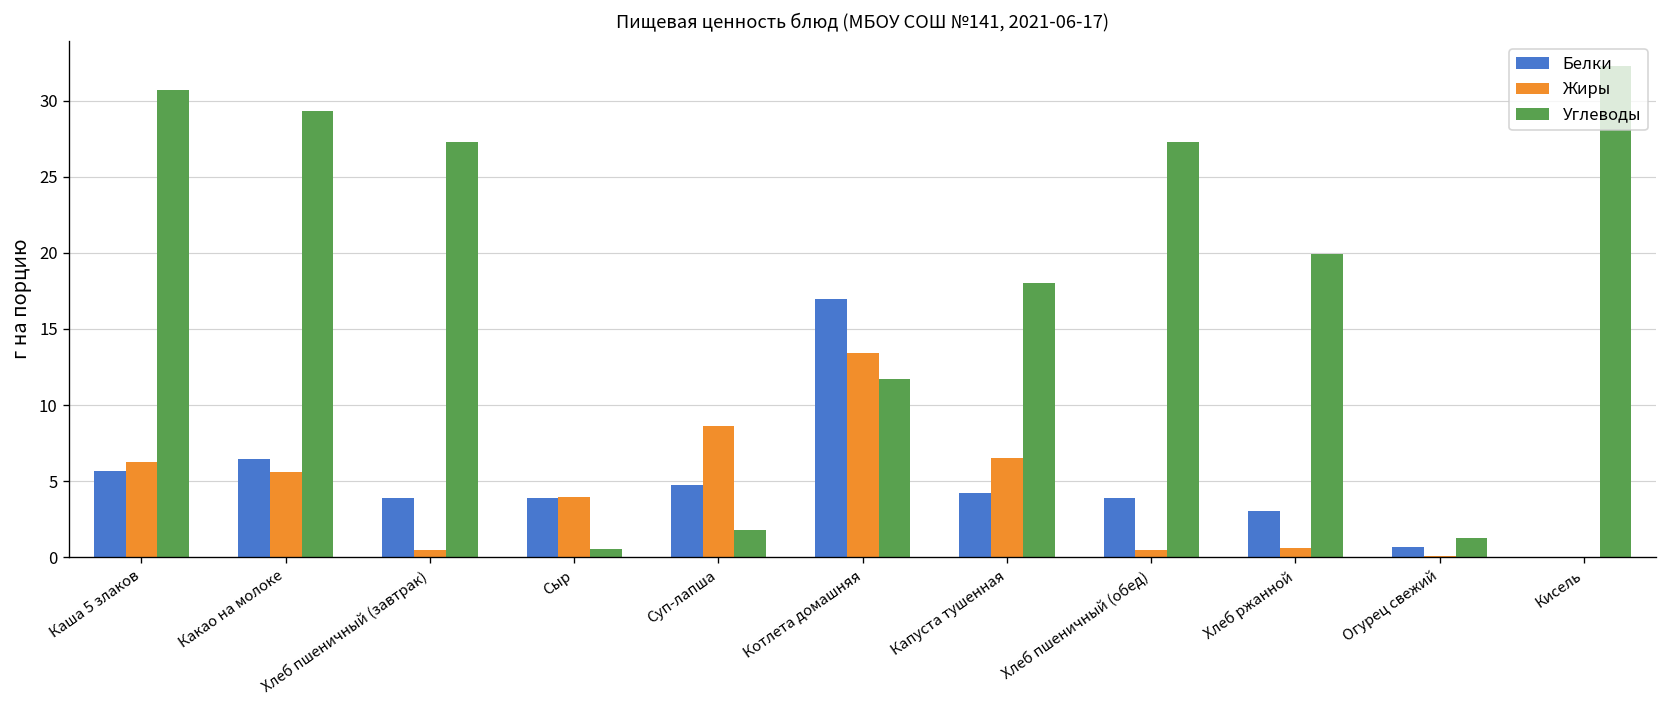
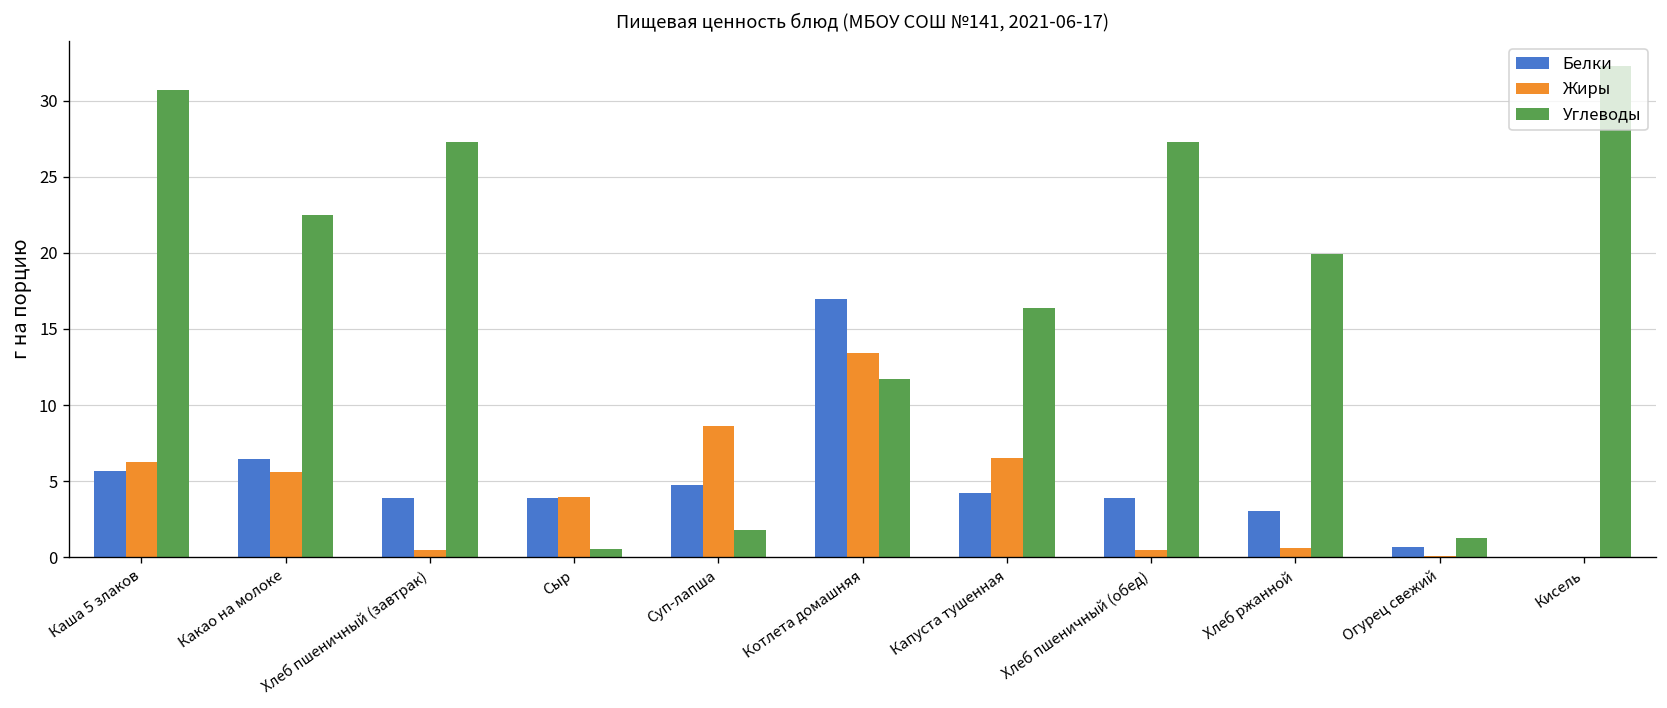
Углеводы, Какао на молоке: 29.3 -> 22.5
Углеводы, Капуста тушенная: 18.0 -> 16.4
